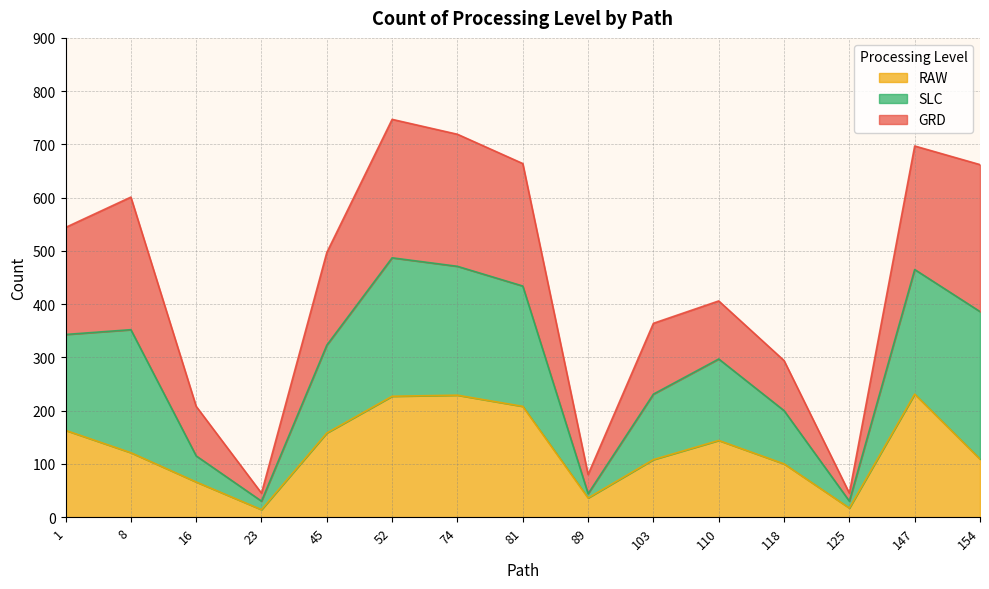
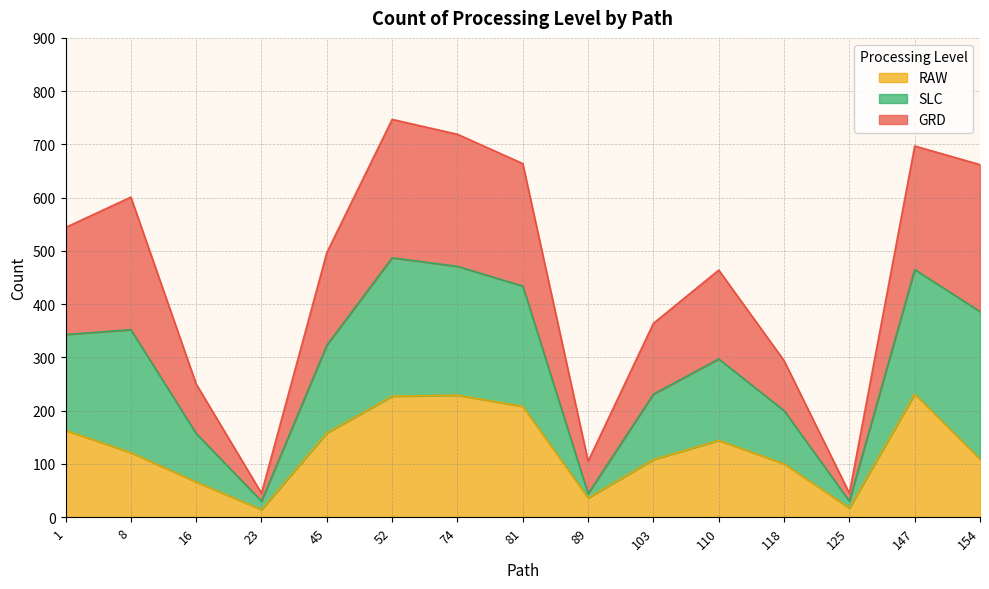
SLC, 16: 50 -> 90
GRD, 89: 40 -> 60
GRD, 110: 110 -> 170
